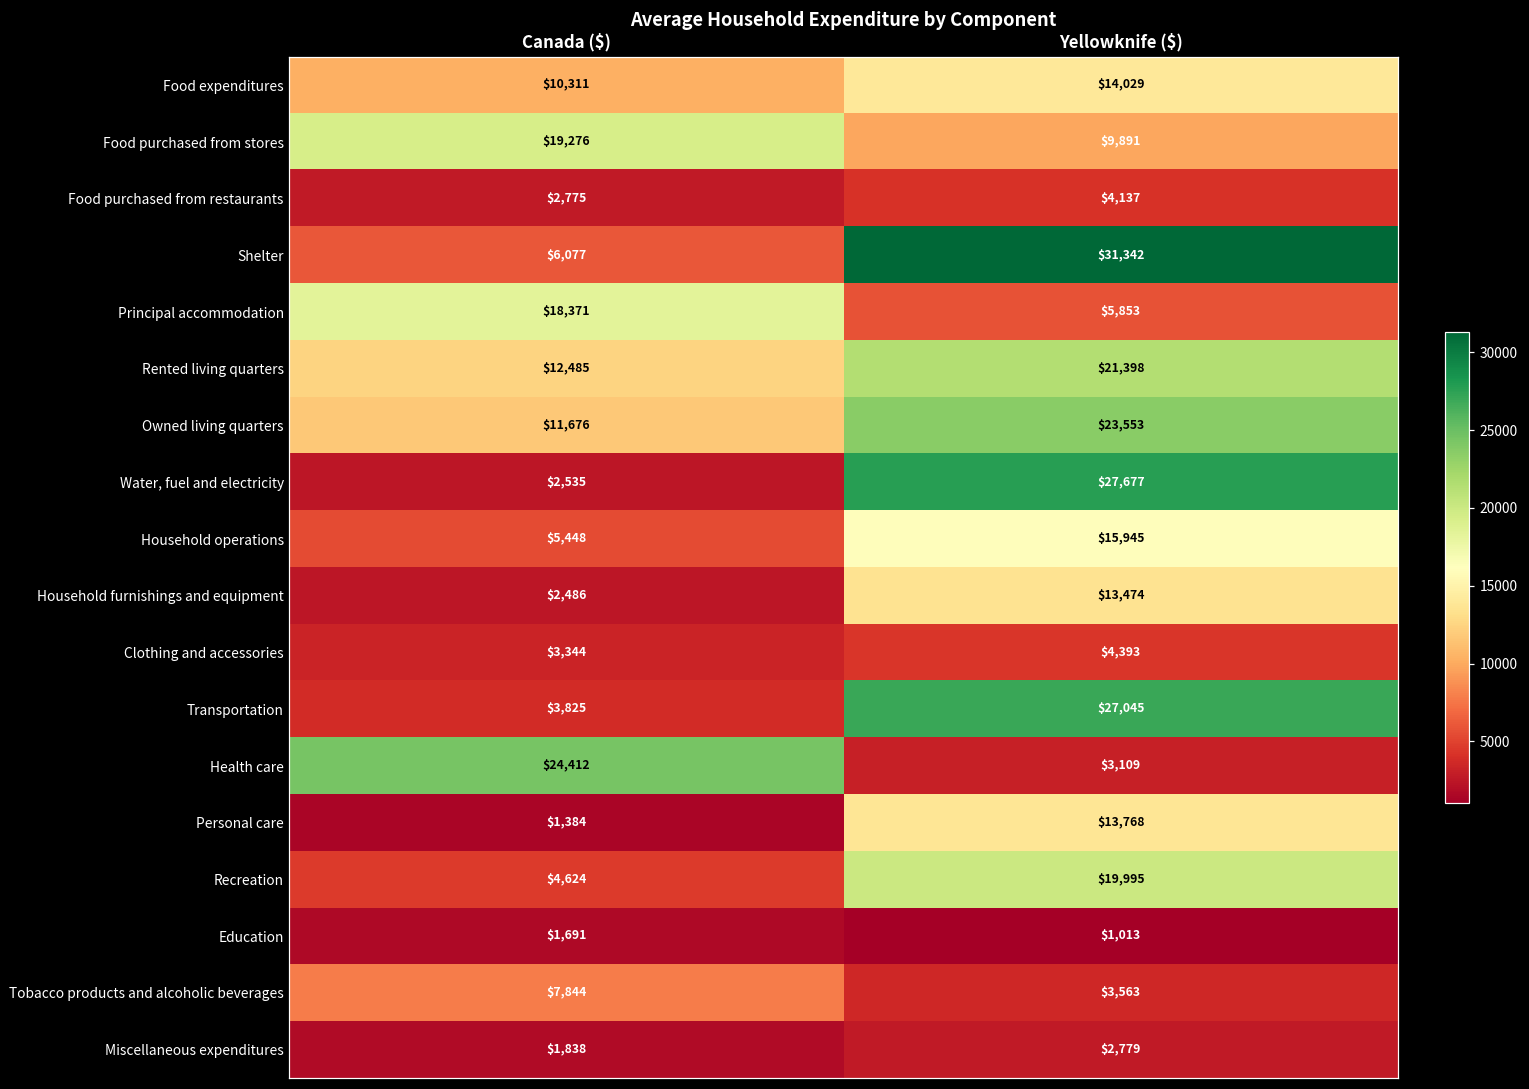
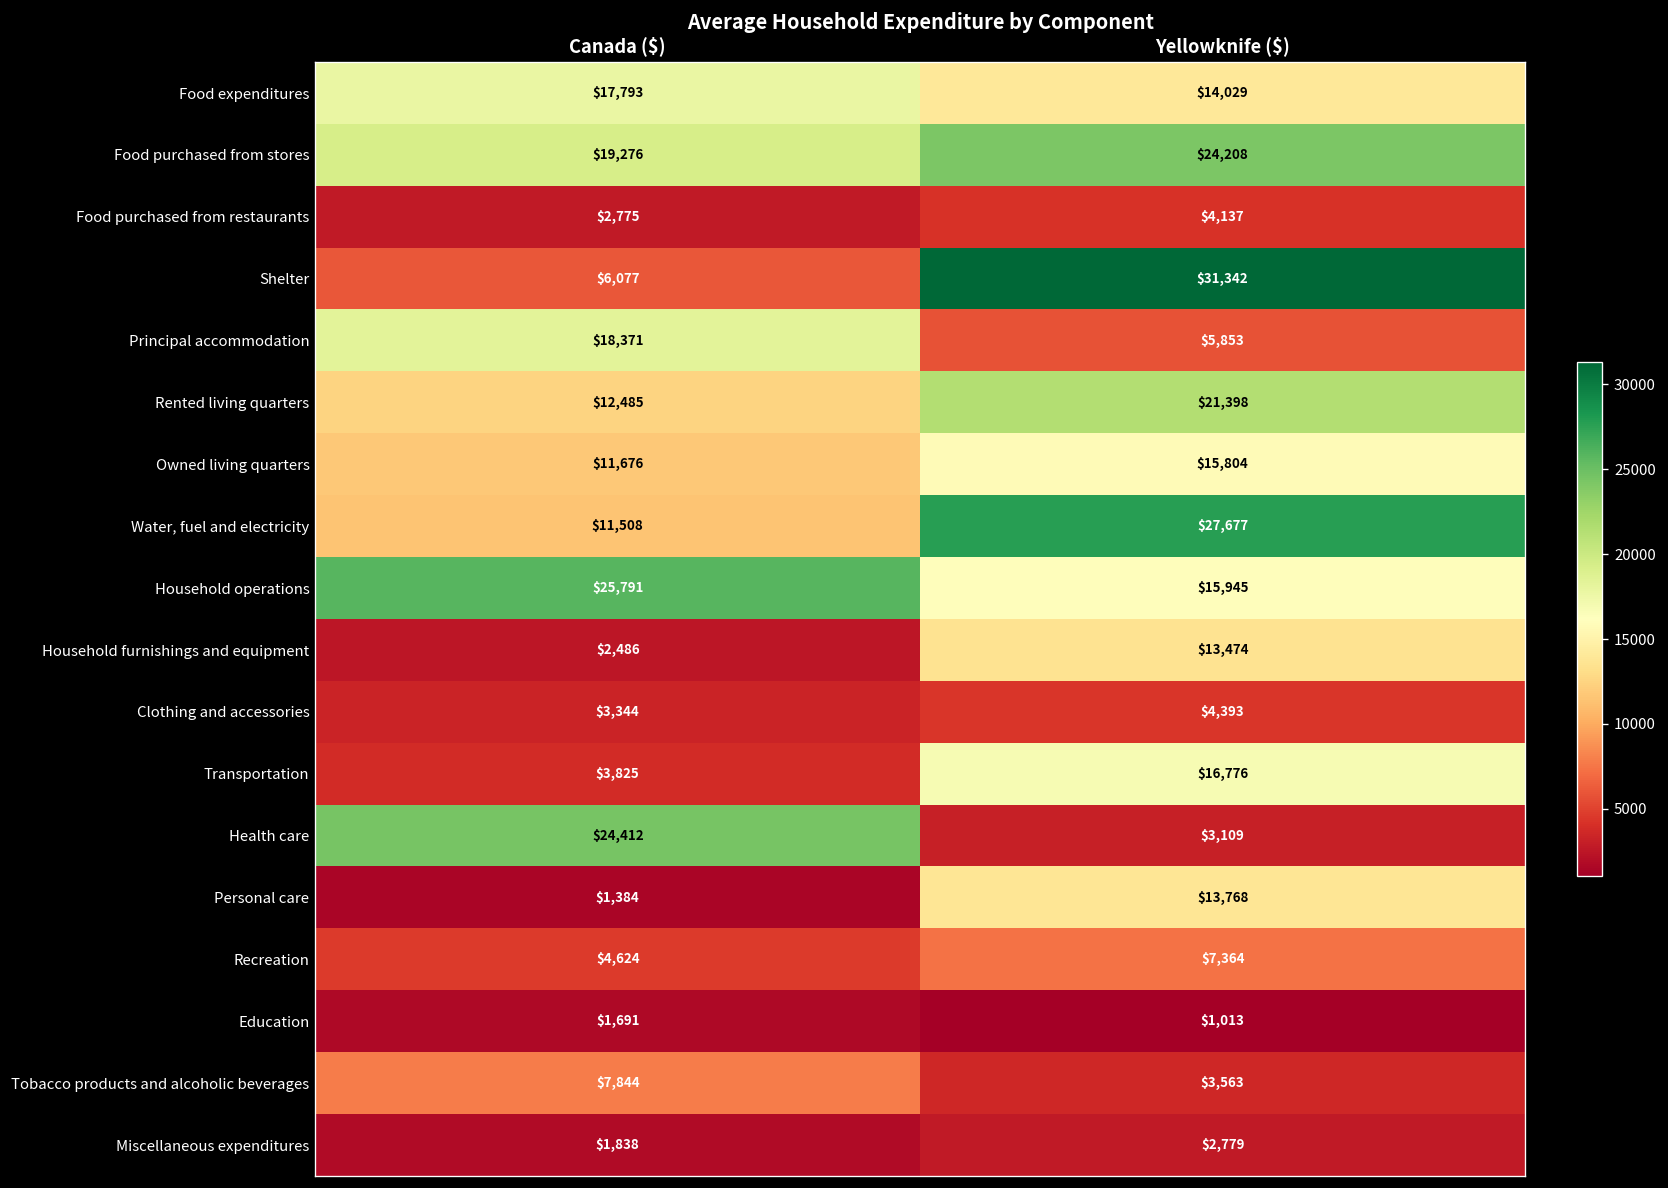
Food expenditures, Canada ($): $10,311 -> $17,793
Food purchased from stores, Yellowknife ($): $9,891 -> $24,208
Owned living quarters, Yellowknife ($): $23,553 -> $15,804
Water, fuel and electricity, Canada ($): $2,535 -> $11,508
Household operations, Canada ($): $5,448 -> $25,791
Transportation, Yellowknife ($): $27,045 -> $16,776
Recreation, Yellowknife ($): $19,995 -> $7,364
